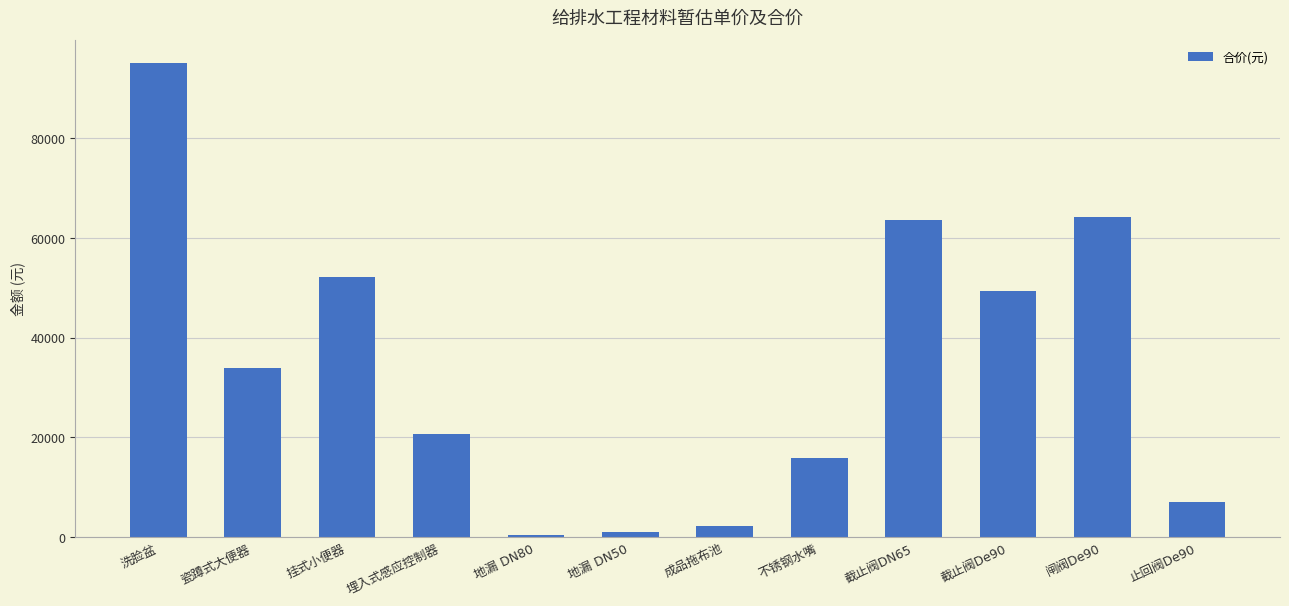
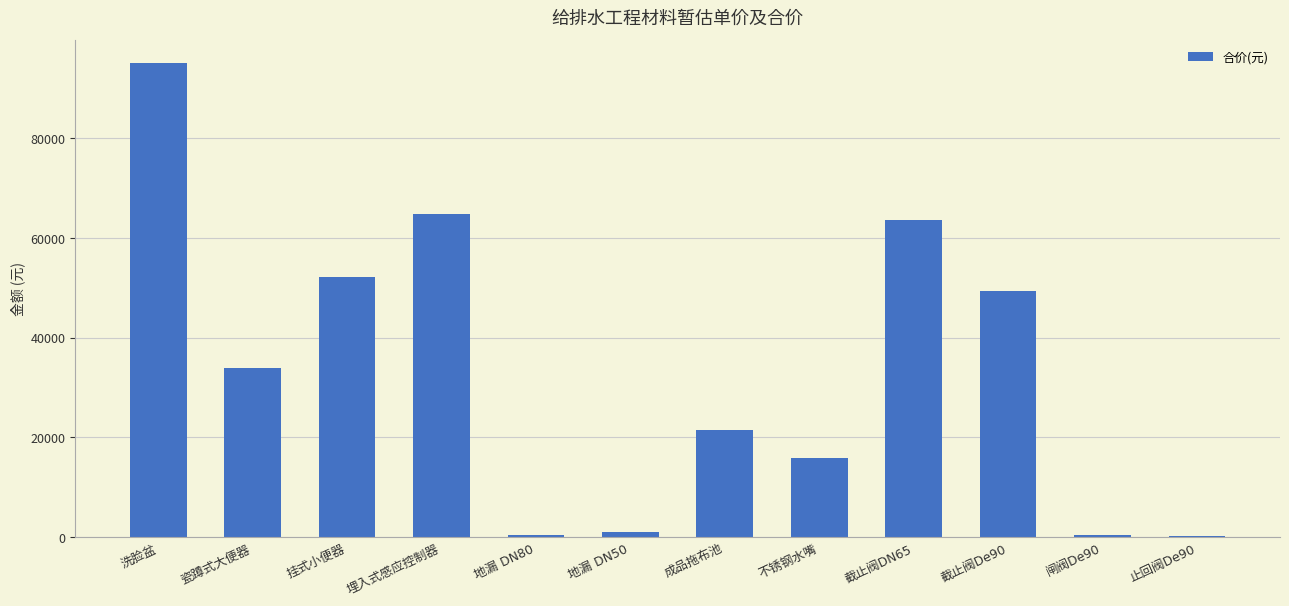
埋入式感应控制器: 21000 -> 65000
成品拖布池: 2000 -> 22000
闸阀De90: 64000 -> 0
止回阀De90: 7000 -> 0
